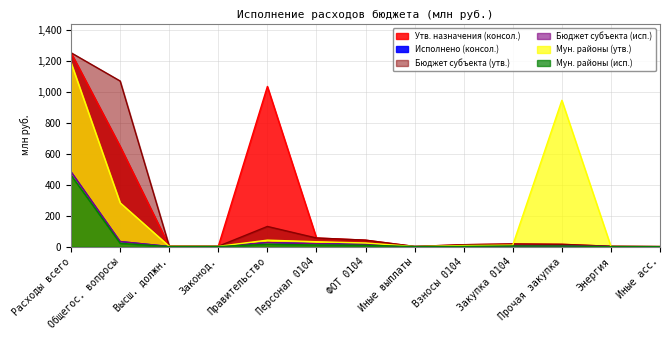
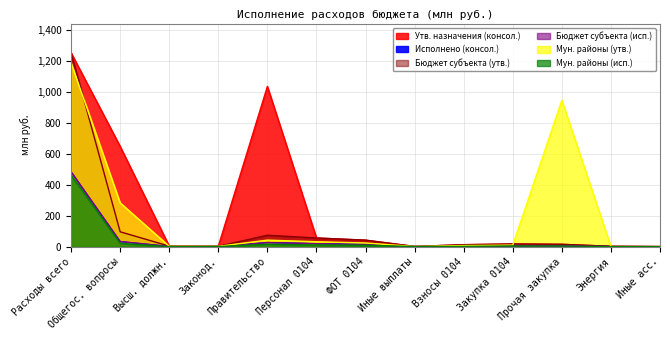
Бюджет субъекта (утв.), Общегос. вопросы: 1,070 -> 100
Бюджет субъекта (утв.), Правительство: 130 -> 70
